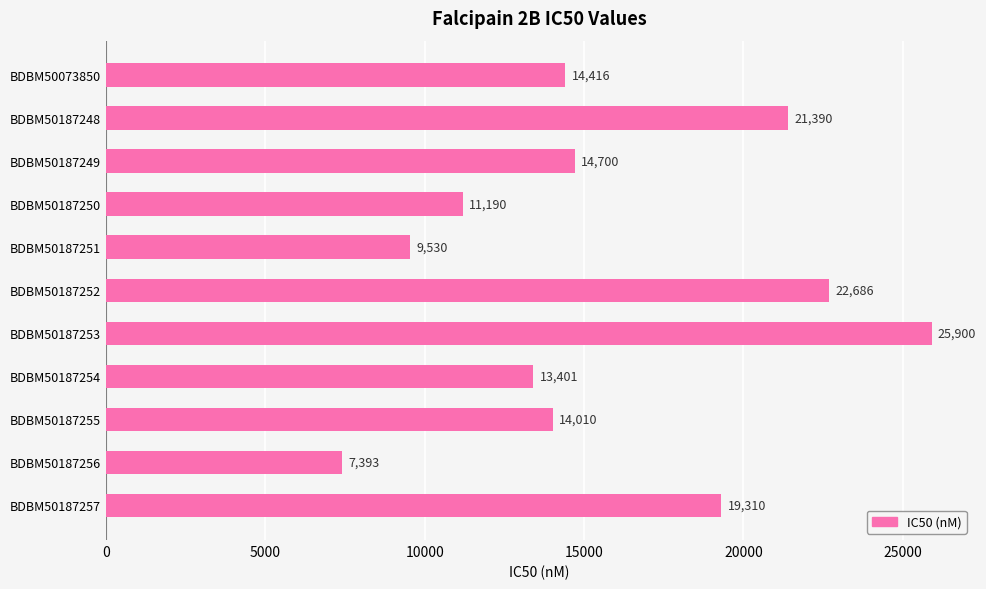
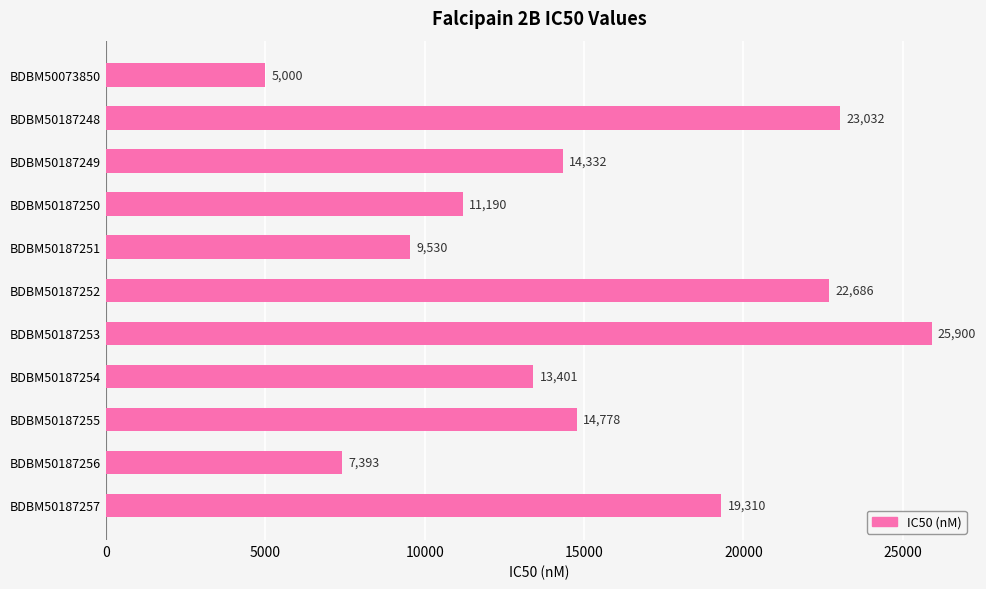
BDBM50073850: 14,416 -> 5,000
BDBM50187248: 21,390 -> 23,032
BDBM50187249: 14,700 -> 14,332
BDBM50187255: 14,010 -> 14,778
